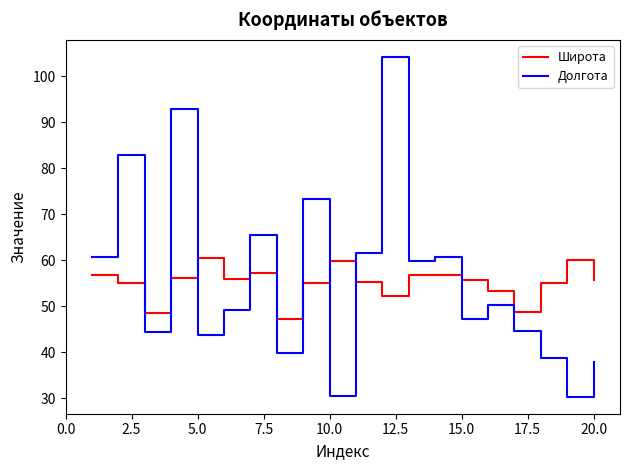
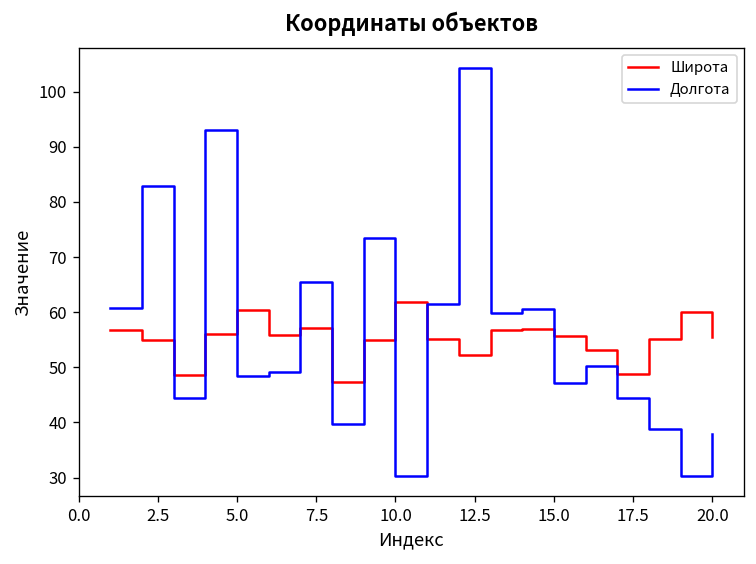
Долгота, 5.0: 44 -> 48
Широта, 10.0: 60 -> 62
